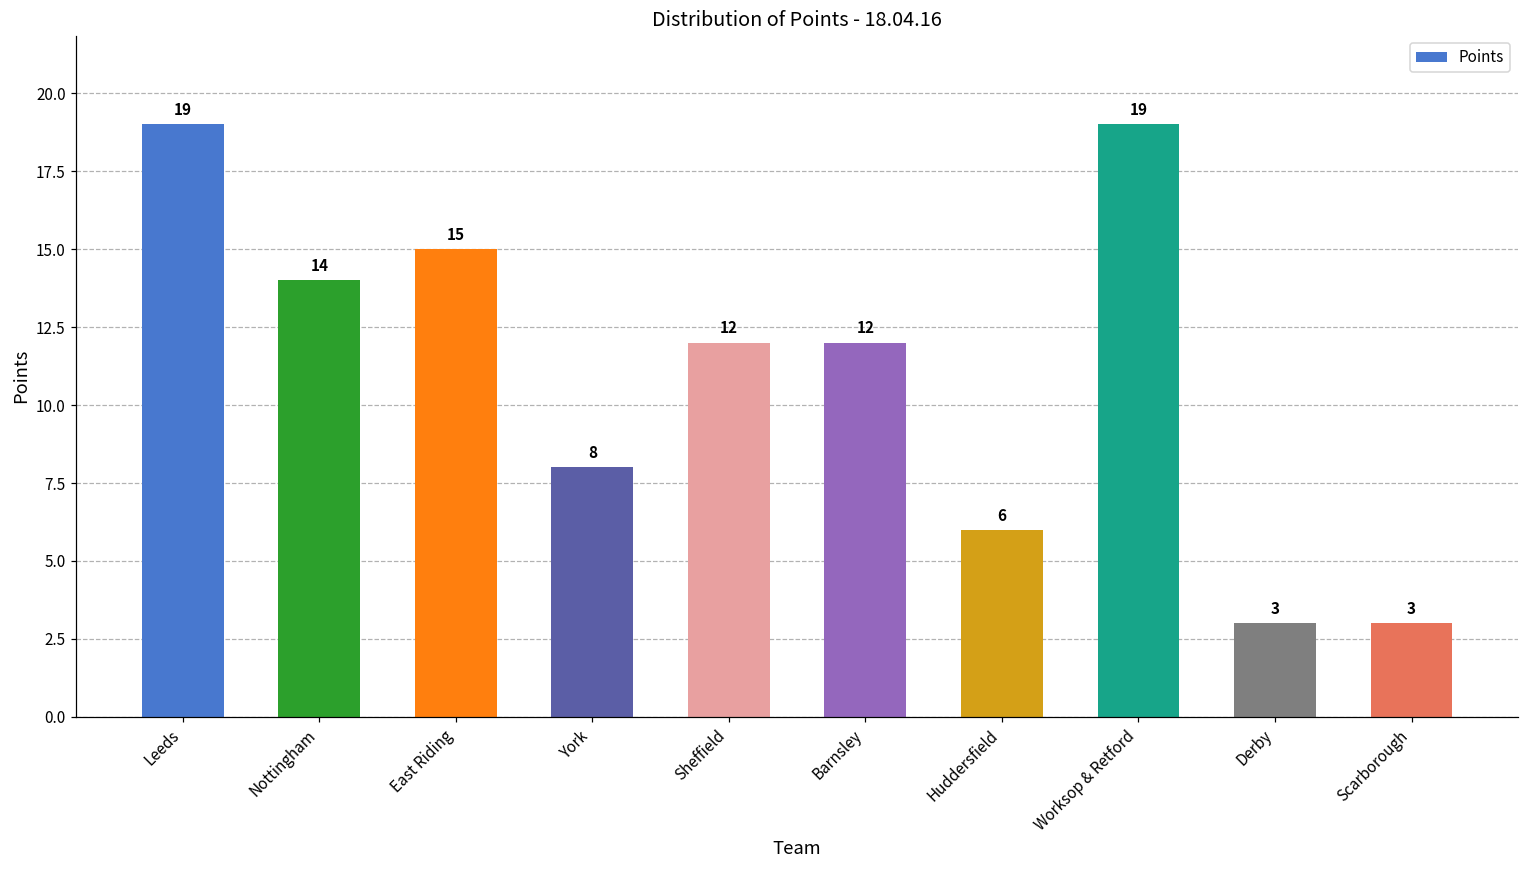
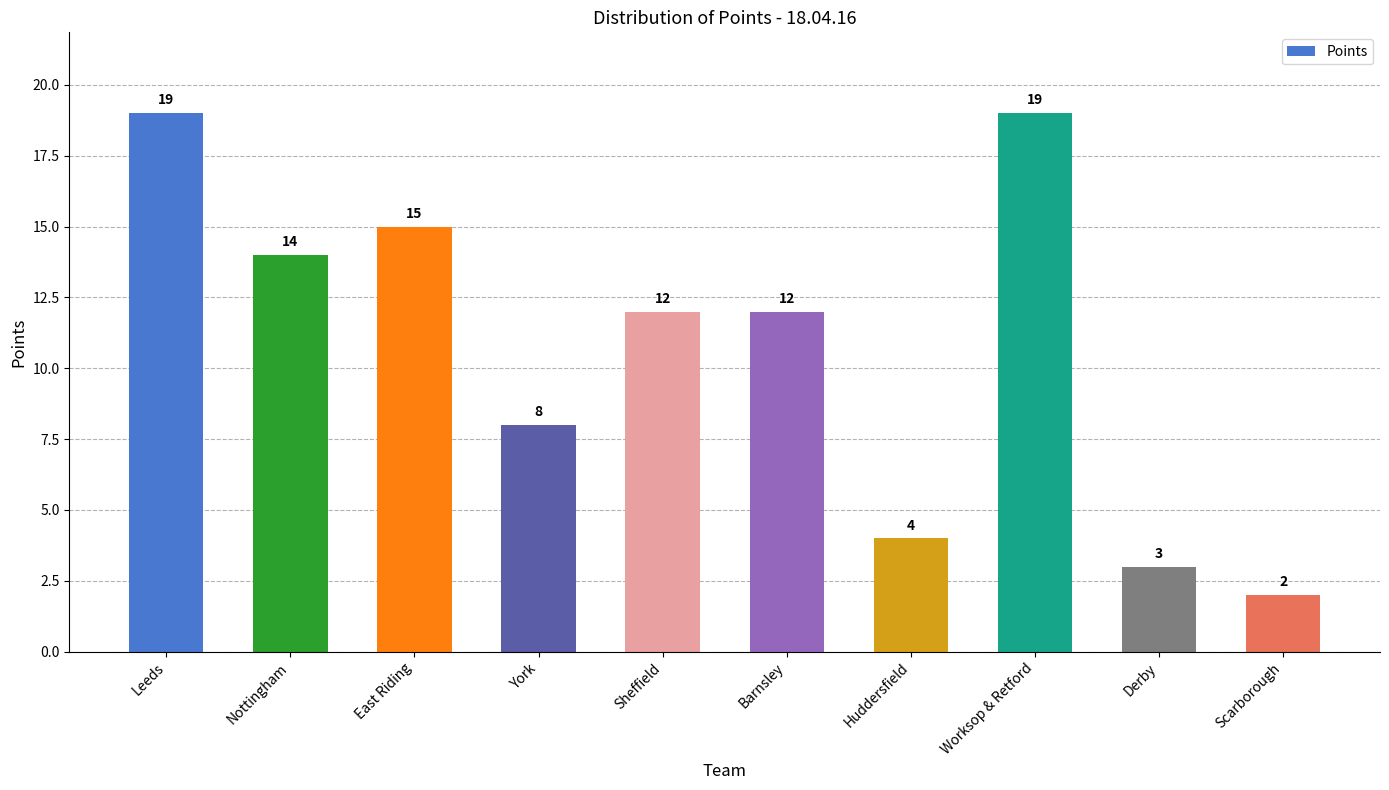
Huddersfield: 6 -> 4
Scarborough: 3 -> 2
